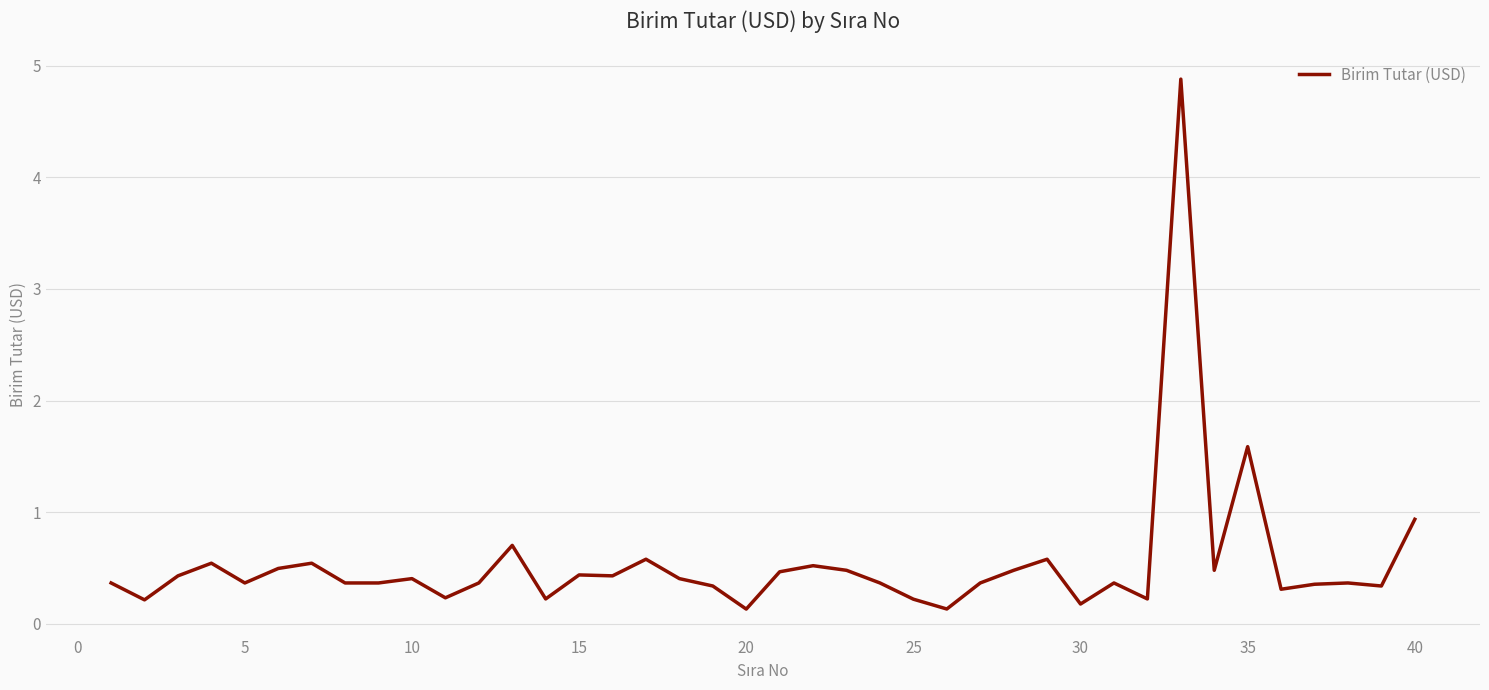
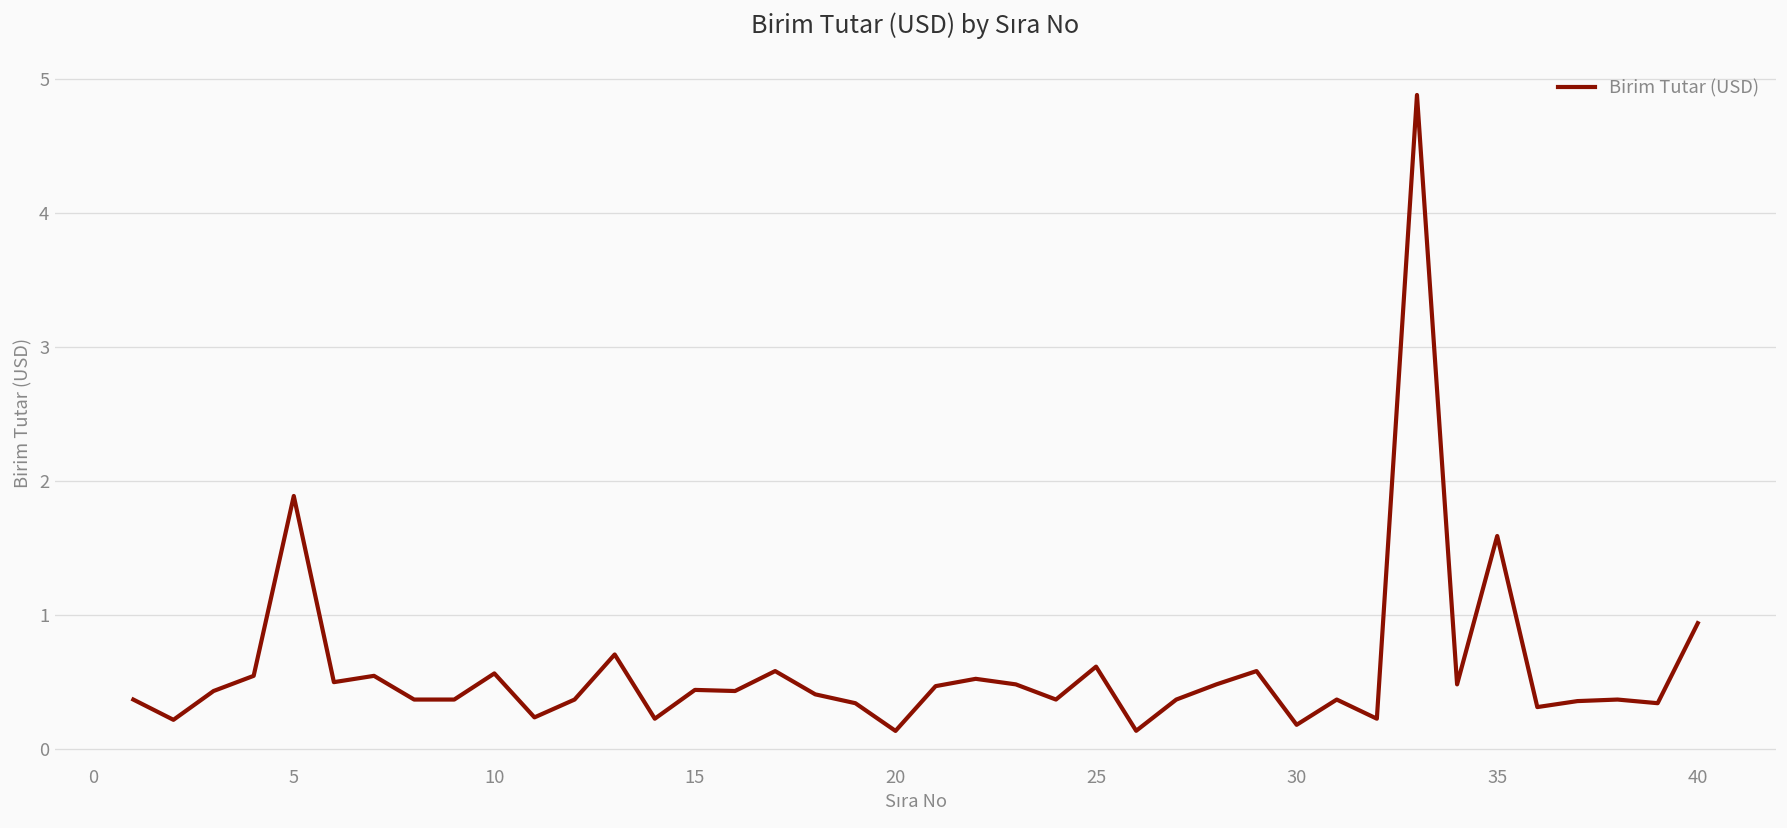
5: 0.37 -> 1.89
10: 0.41 -> 0.56
25: 0.22 -> 0.61
